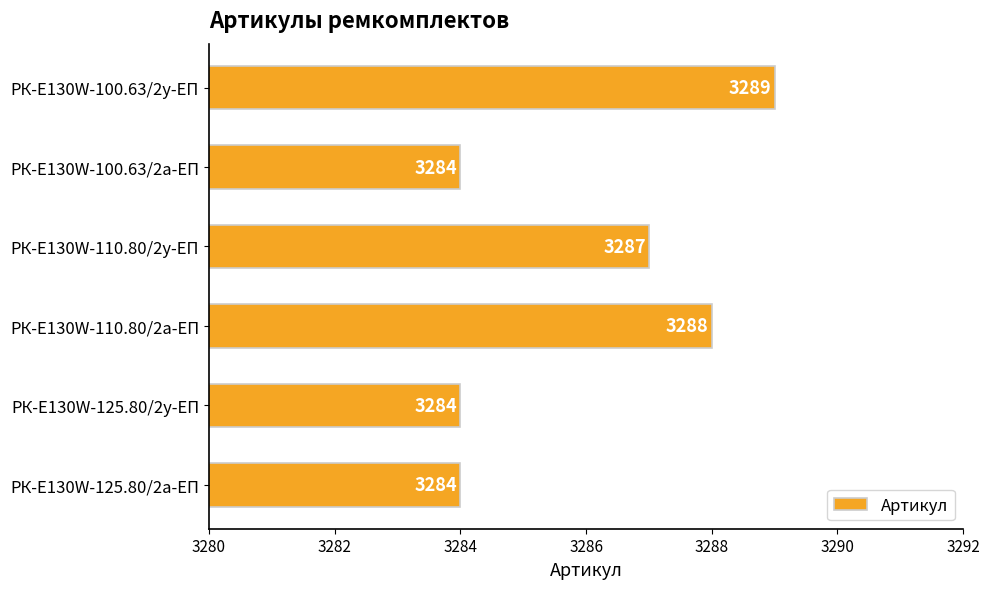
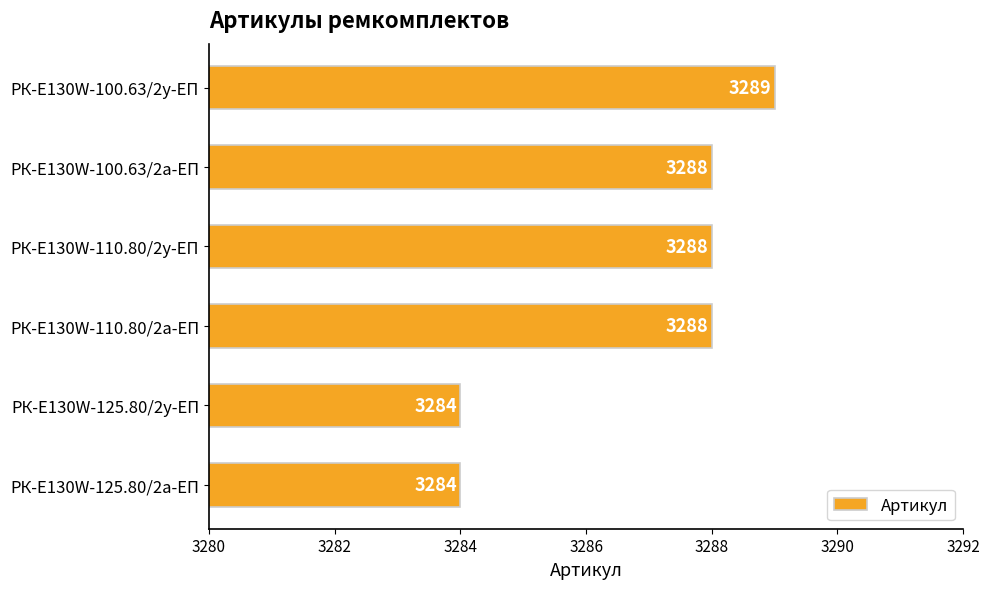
РК-E130W-100.63/2а-ЕП: 3284 -> 3288
РК-E130W-110.80/2у-ЕП: 3287 -> 3288
